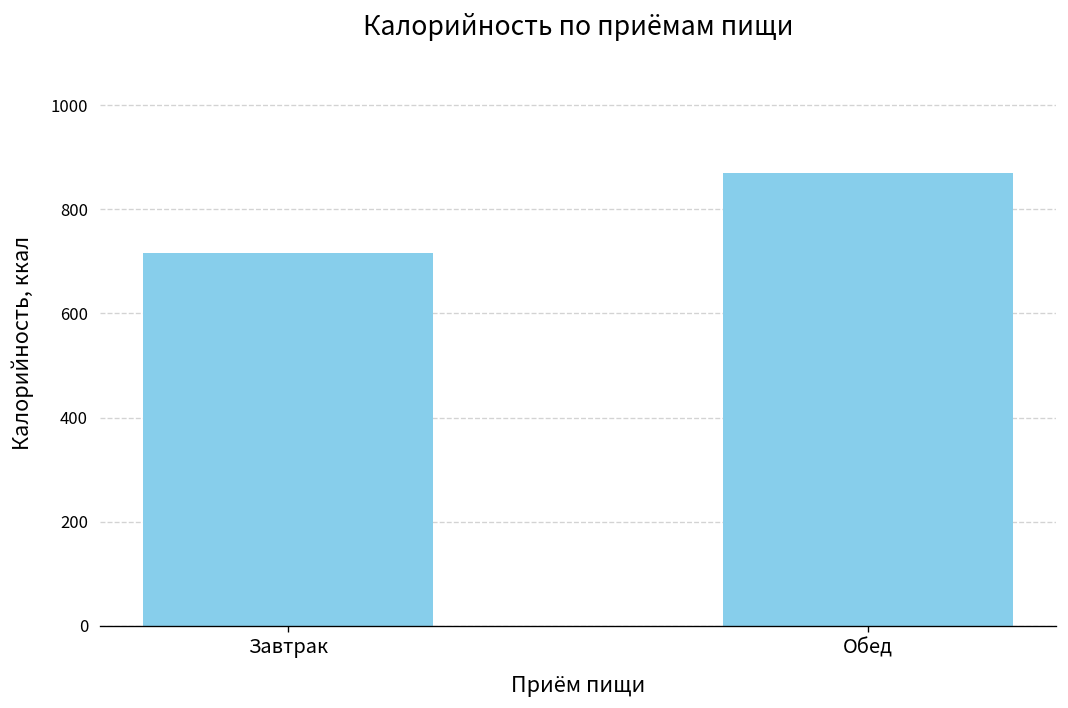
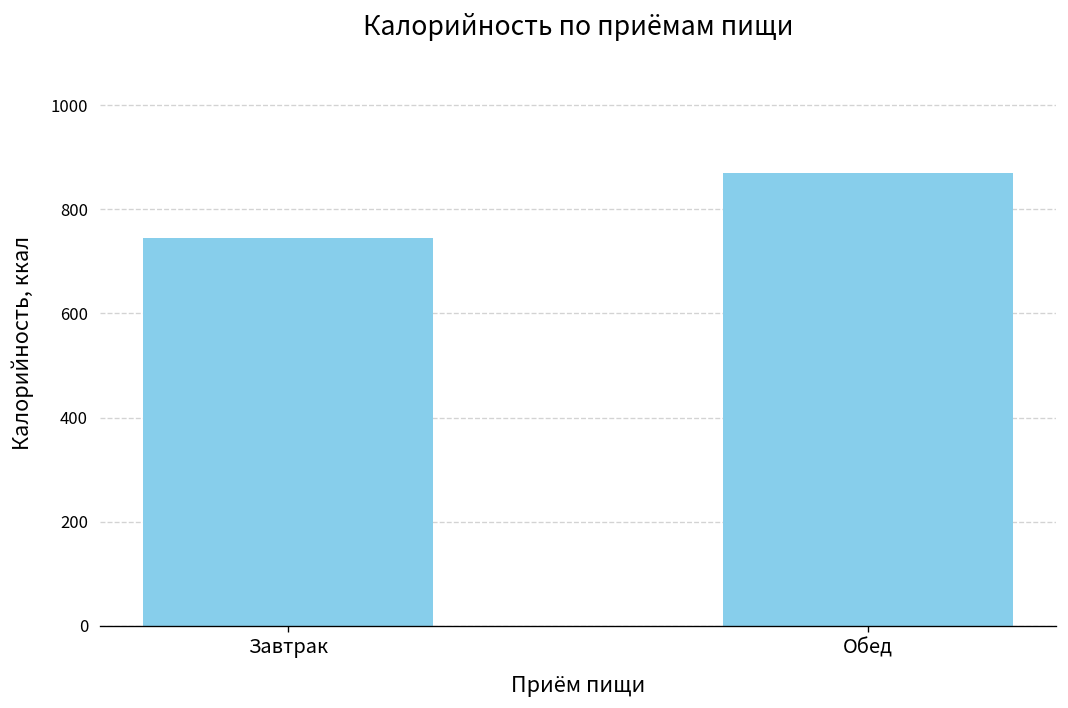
Завтрак: 720 -> 740
